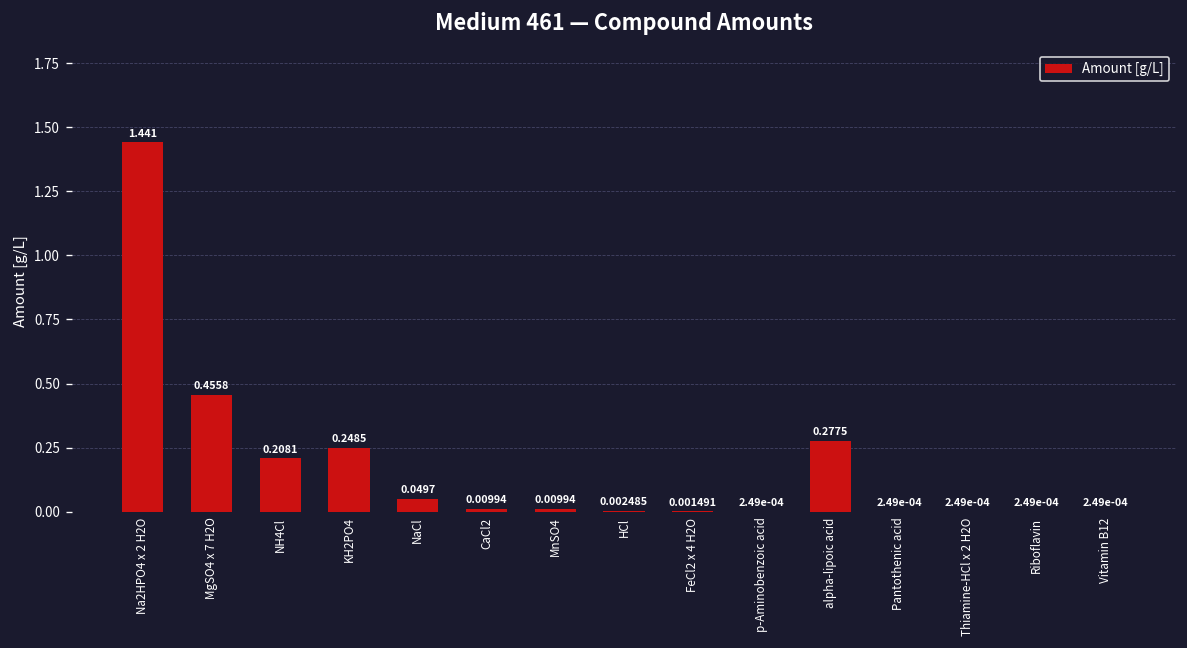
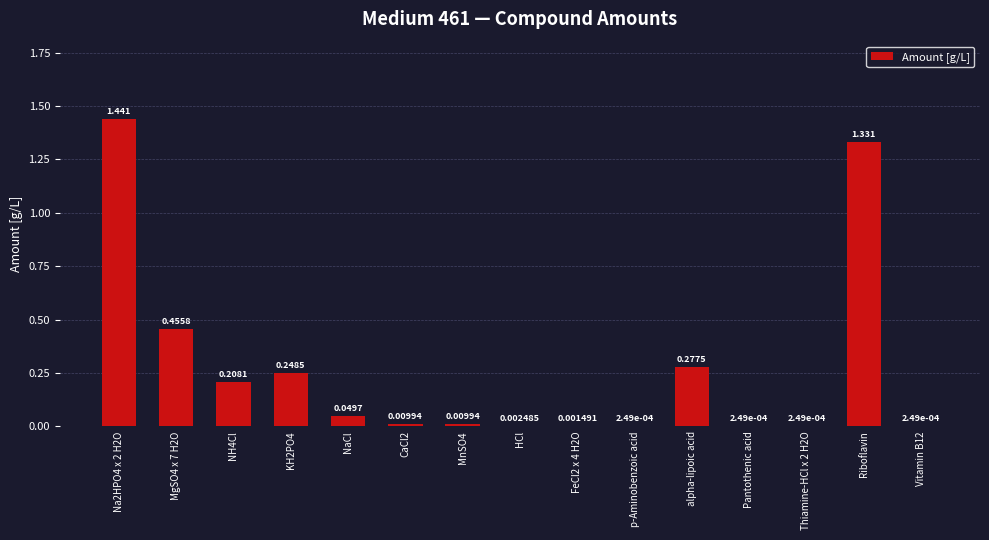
Riboflavin: 2.49e-04 -> 1.331
